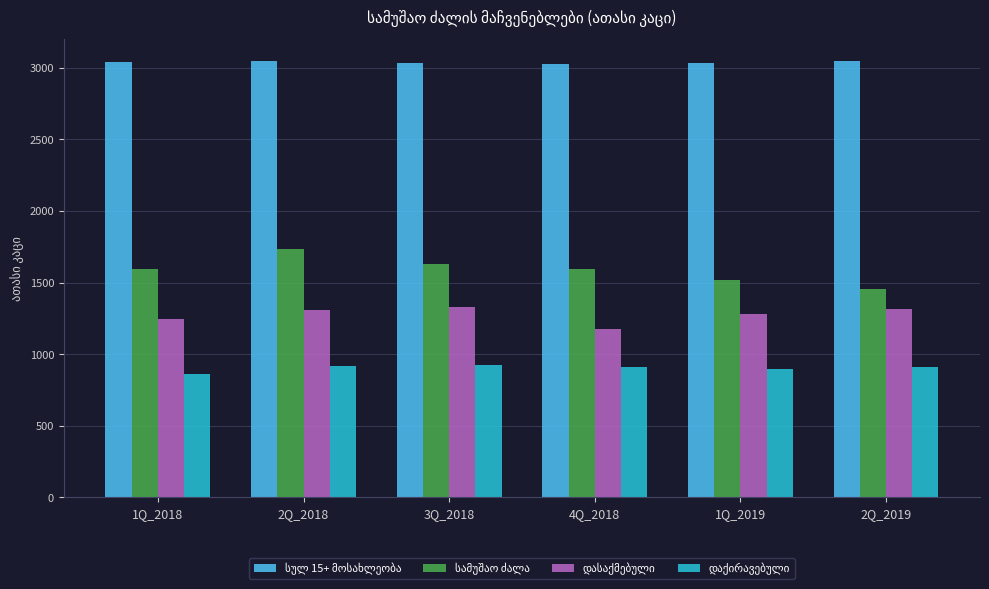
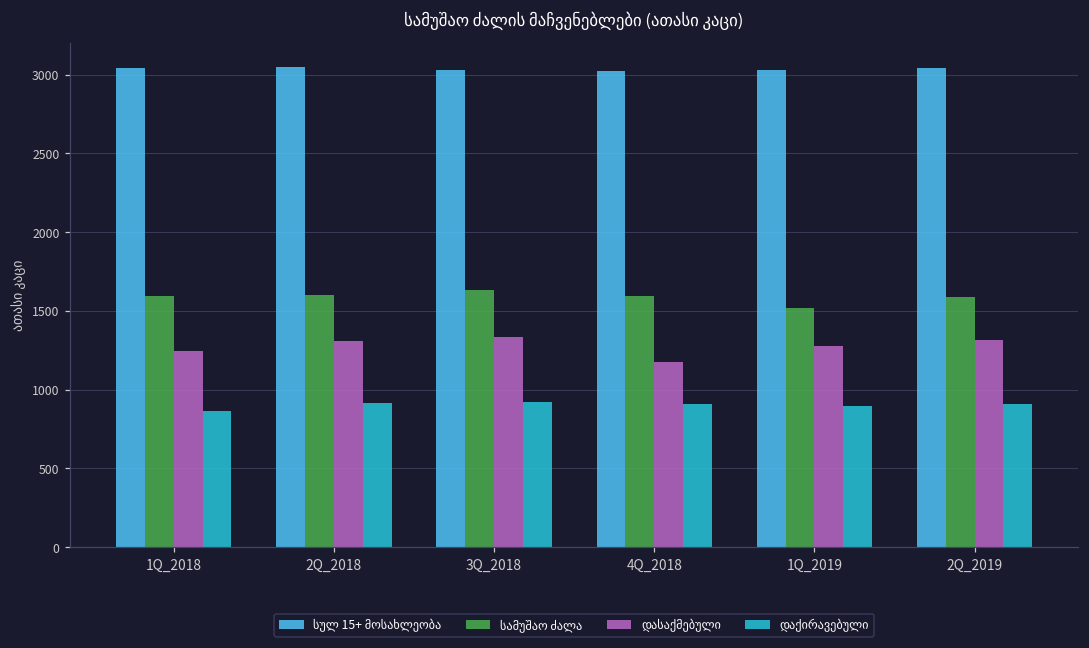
სამუშაო ძალა, 2Q_2018: 1740 -> 1600
სამუშაო ძალა, 2Q_2019: 1460 -> 1590
